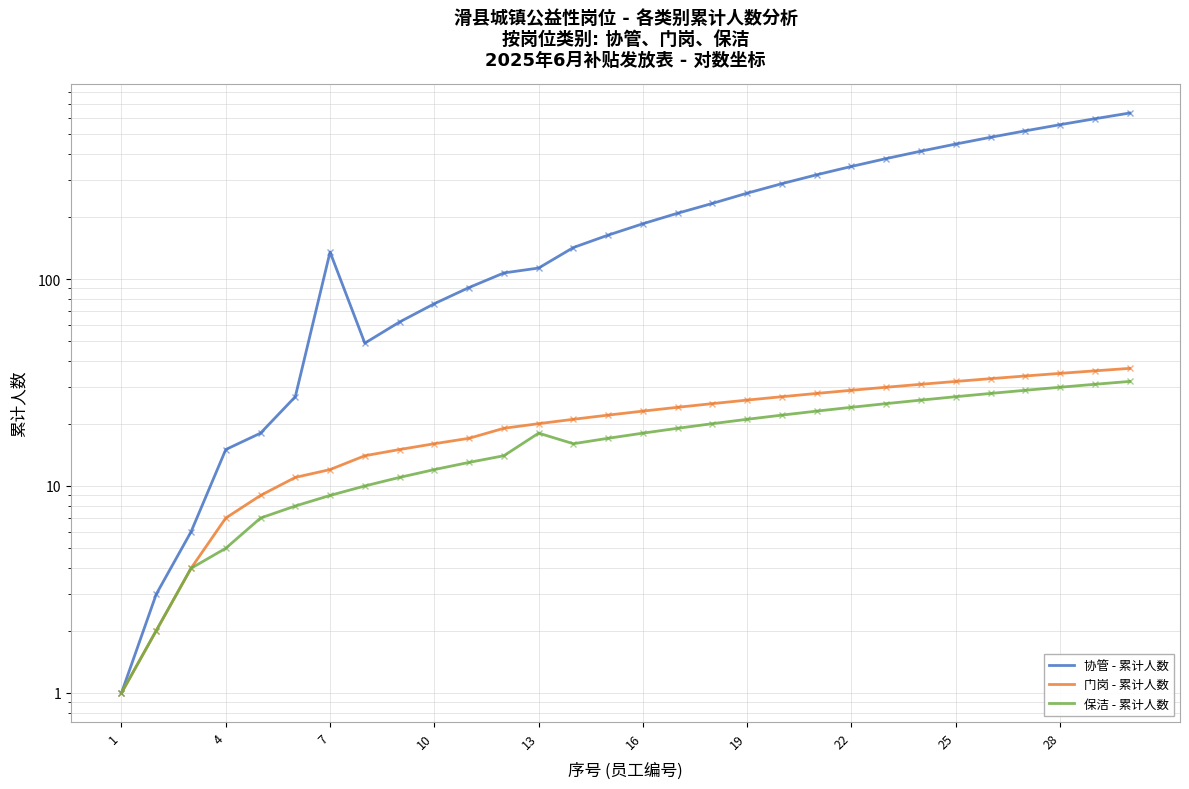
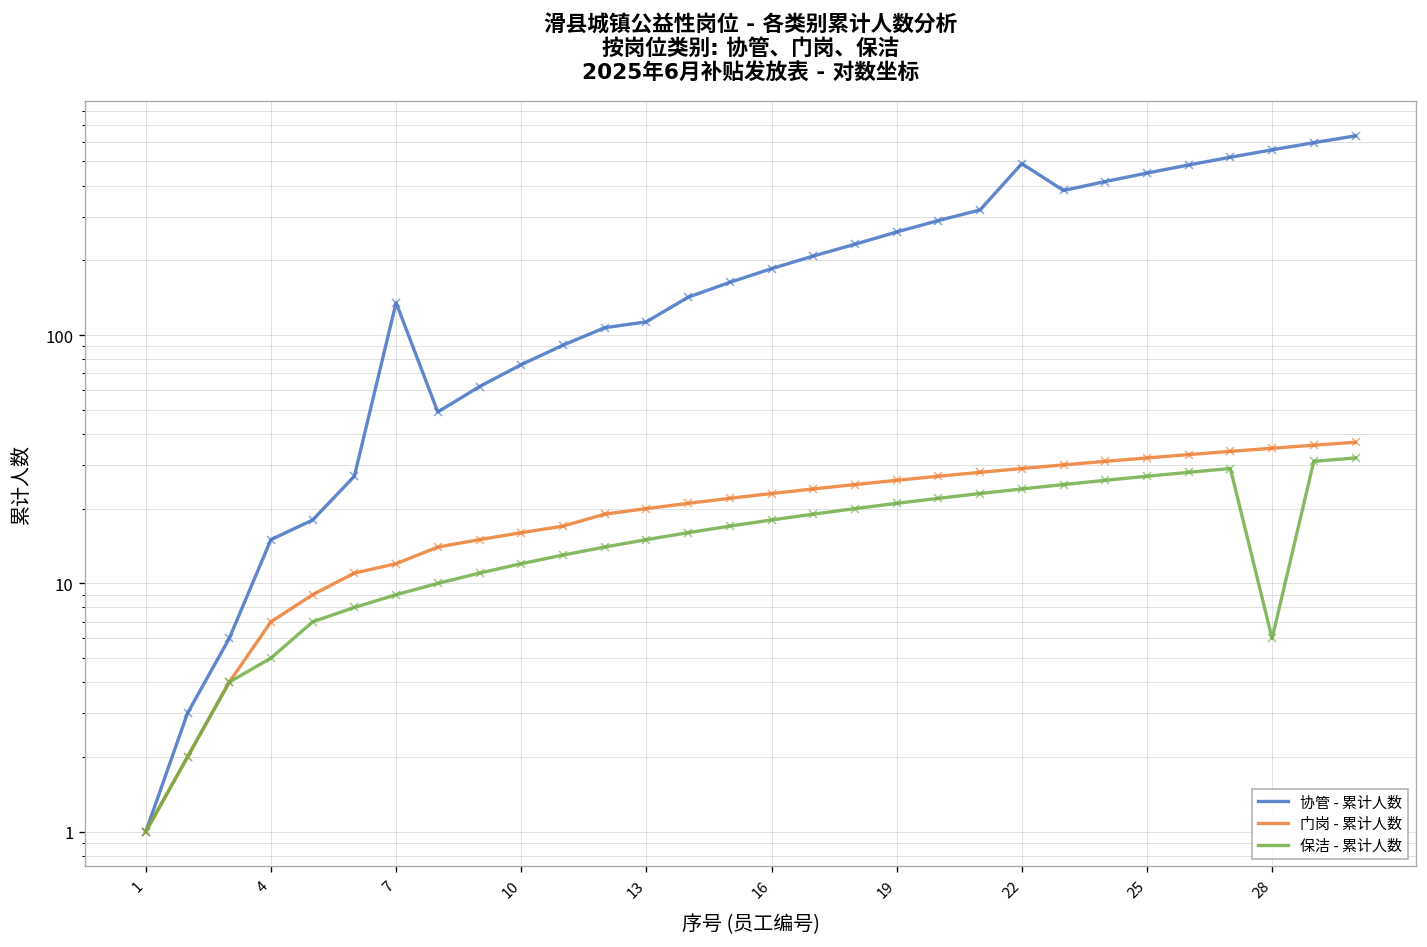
保洁 - 累计人数, 13: 18 -> 15
协管 - 累计人数, 22: 350 -> 490
保洁 - 累计人数, 28: 30 -> 6
